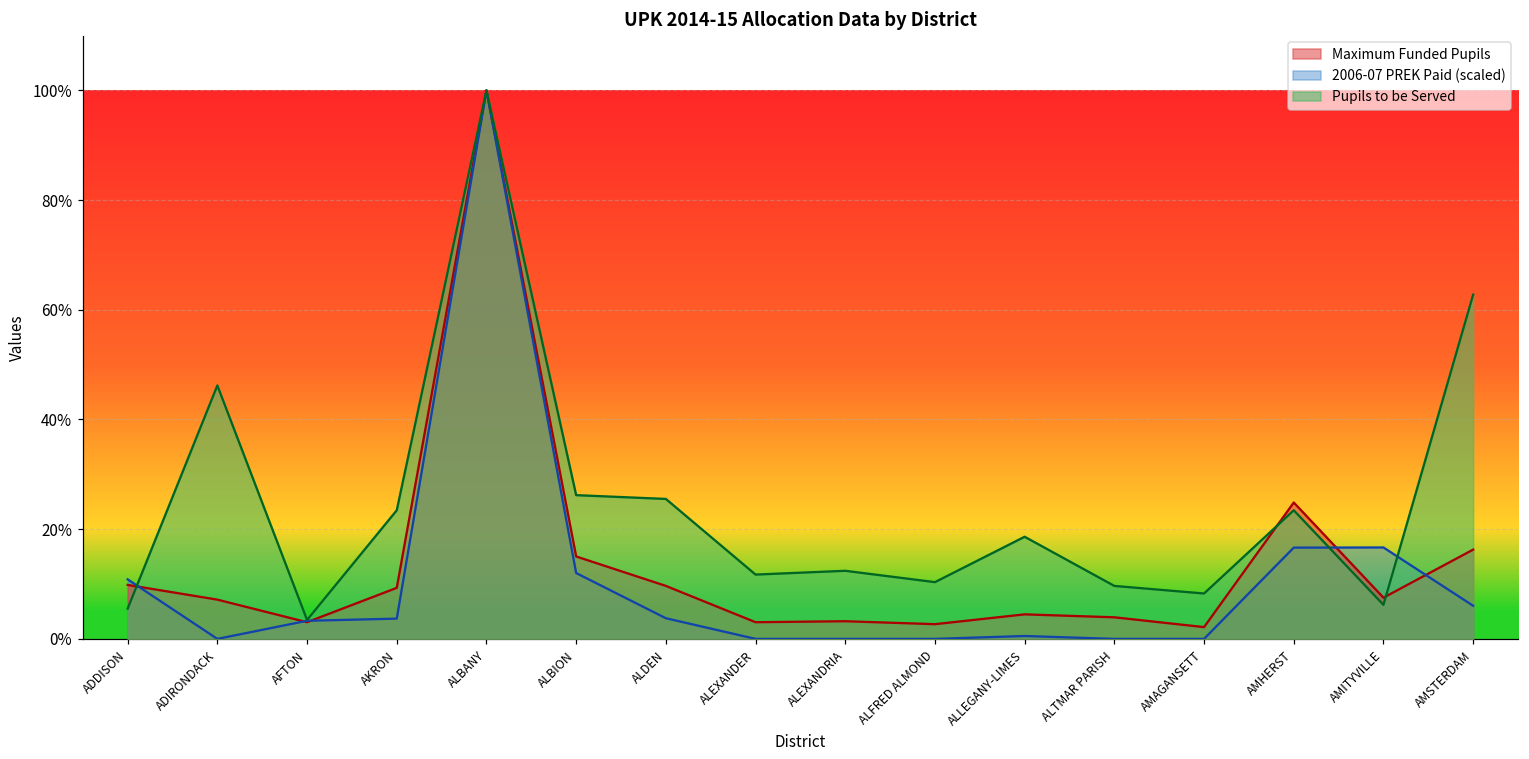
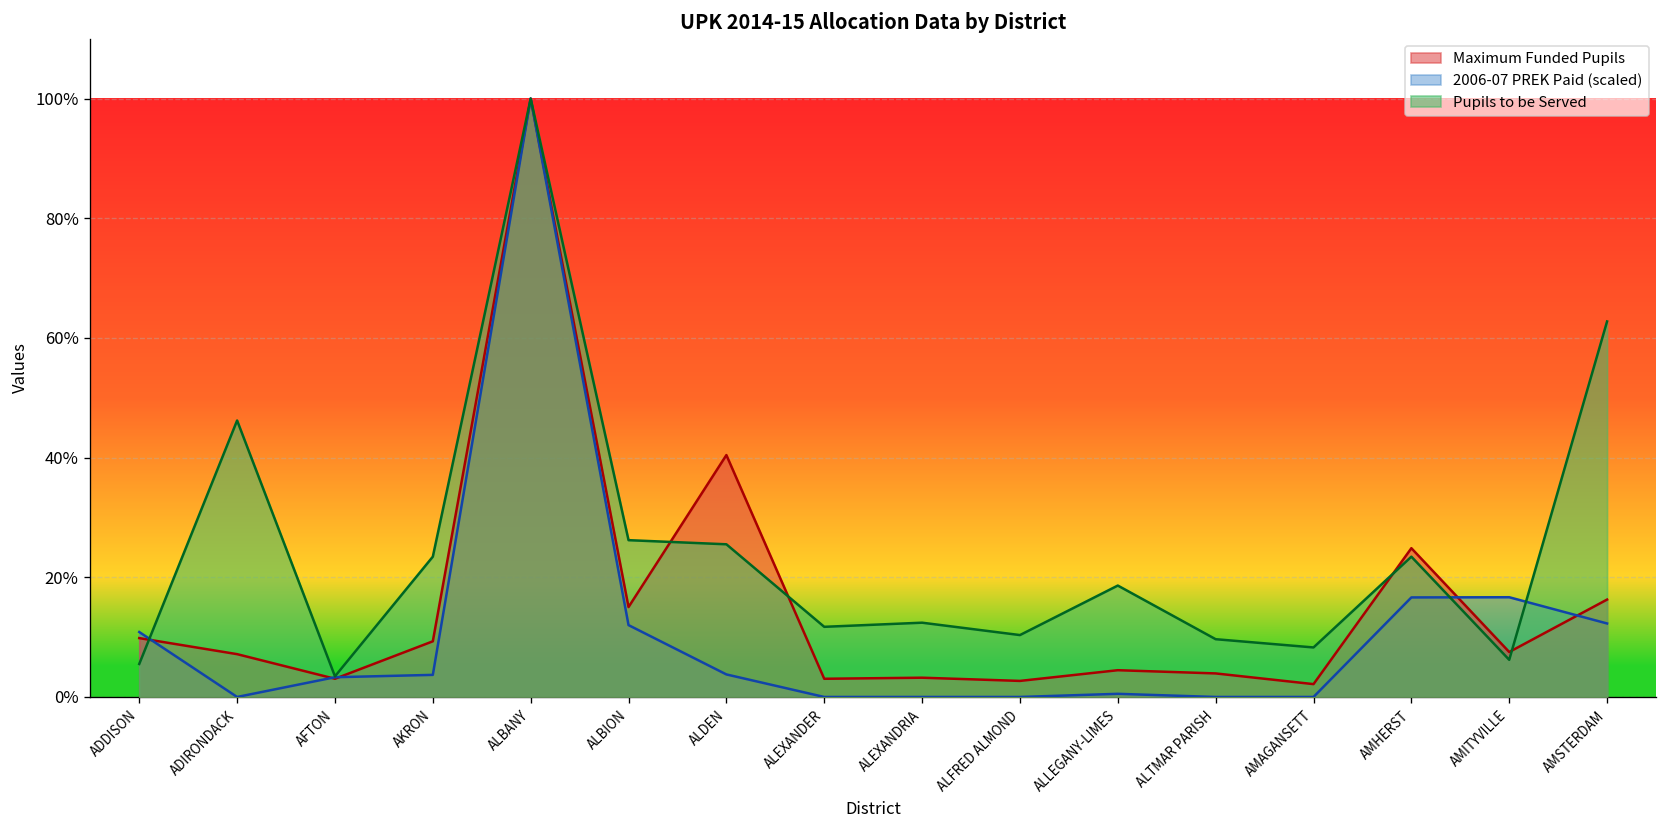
Maximum Funded Pupils, ALDEN: 10% -> 40%
2006-07 PREK Paid (scaled), AMSTERDAM: 6% -> 12%
